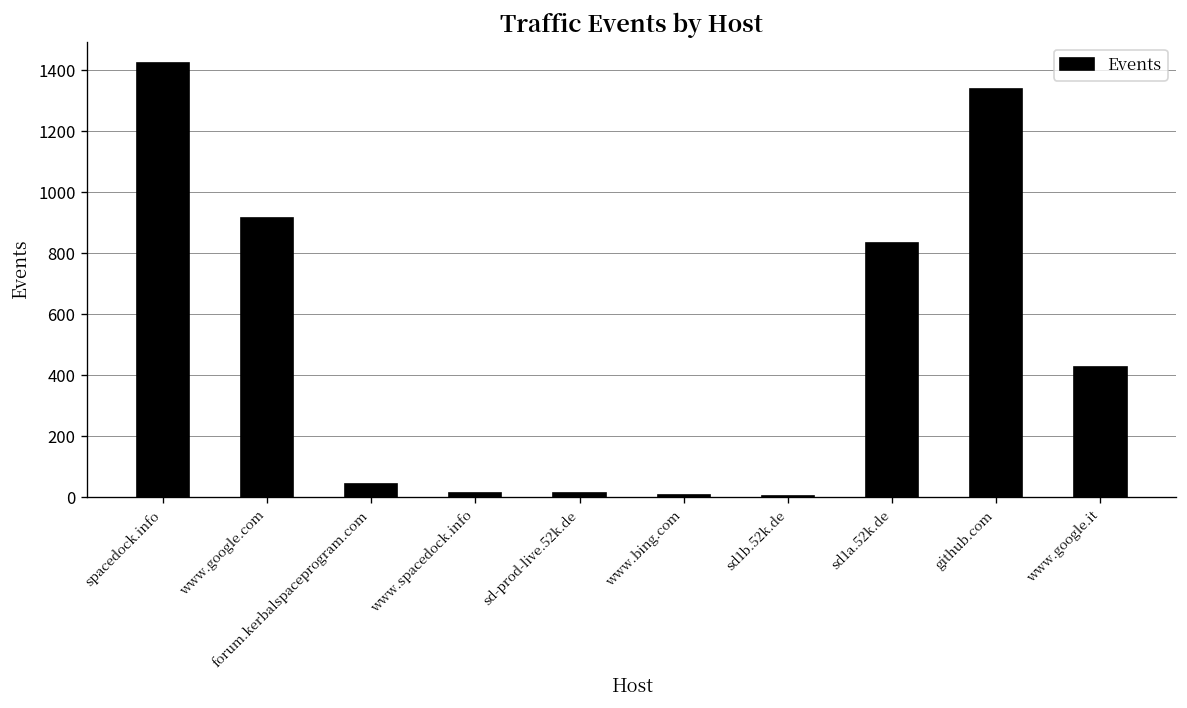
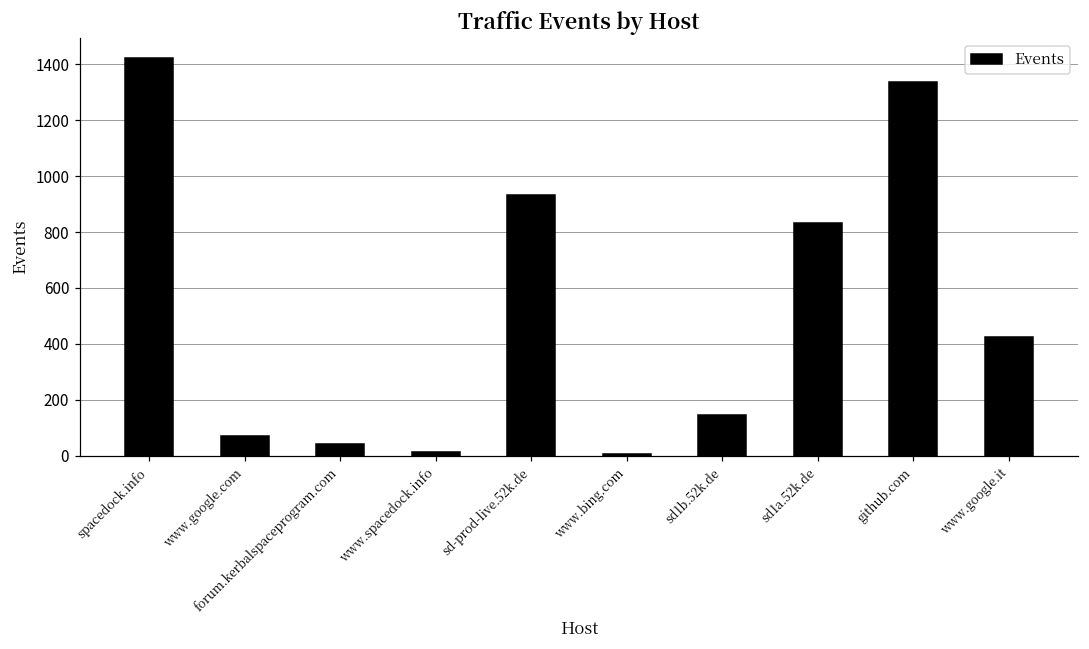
www.google.com: 920 -> 70
sd-prod-live.52k.de: 10 -> 930
sd1b.52k.de: 10 -> 140
